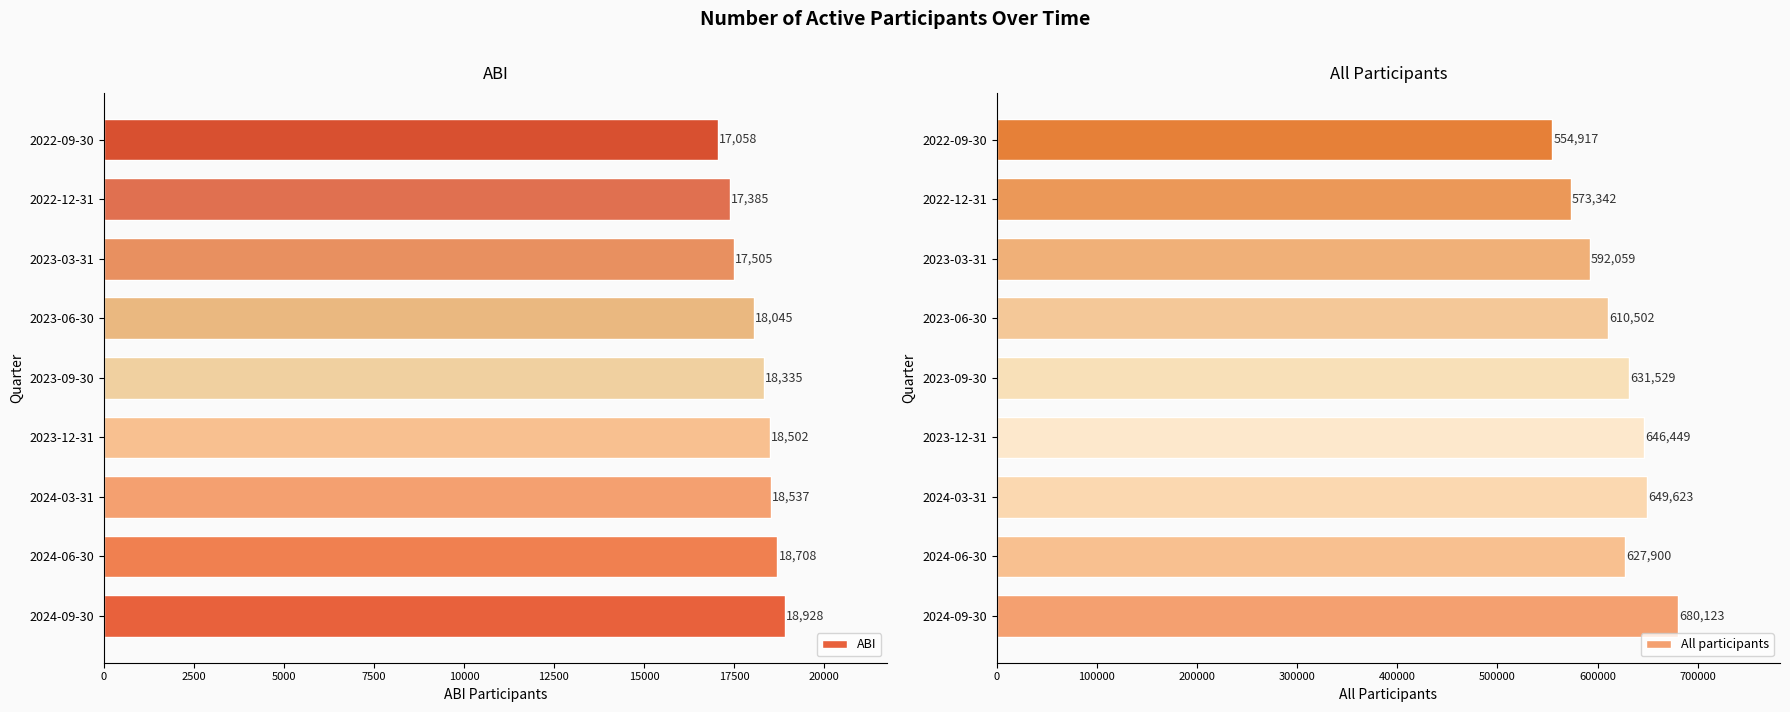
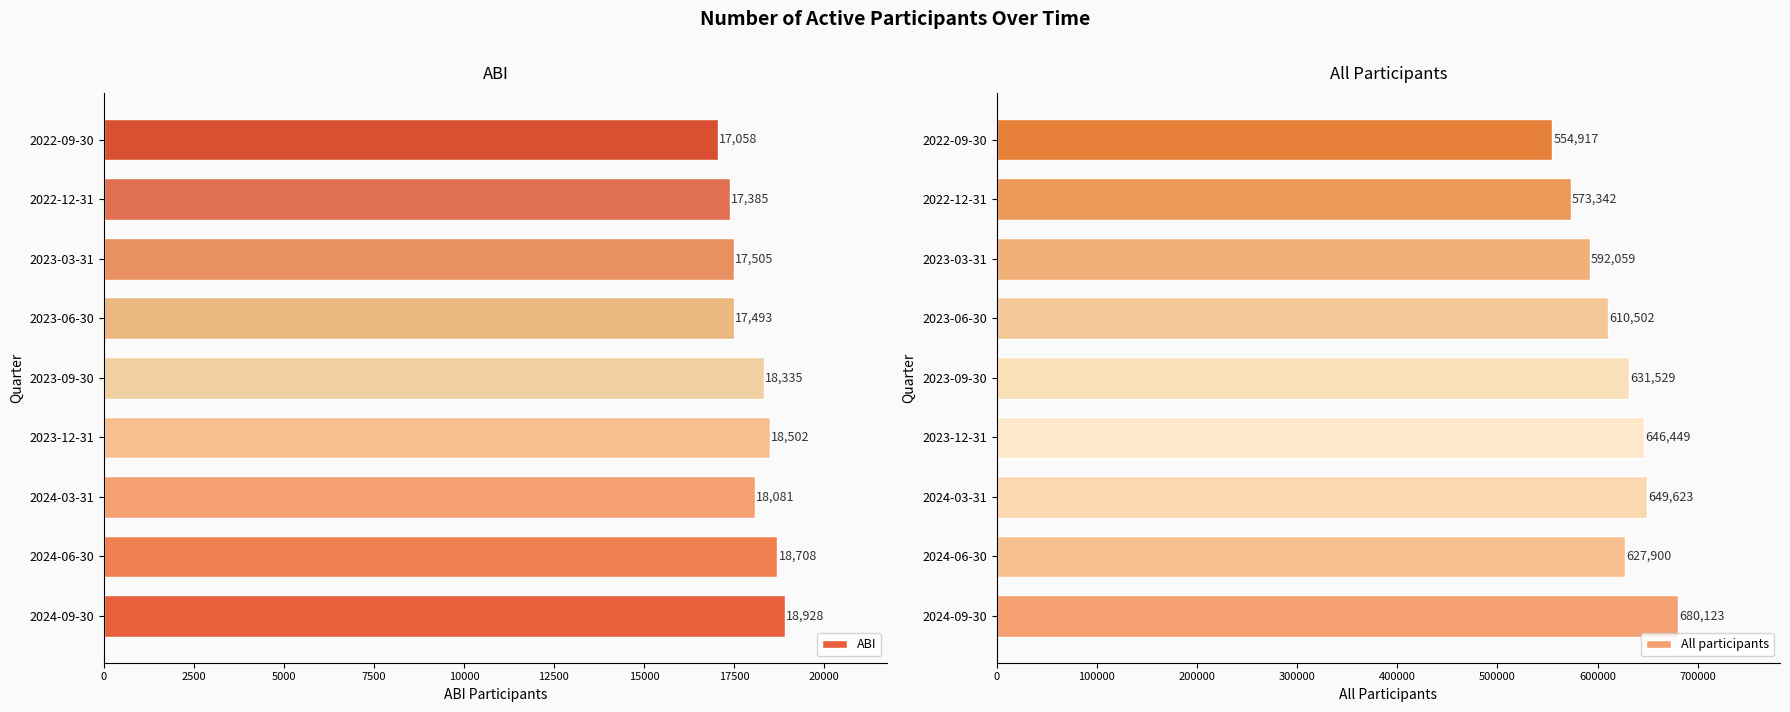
ABI, 2023-06-30: 18,045 -> 17,493
ABI, 2024-03-31: 18,537 -> 18,081
